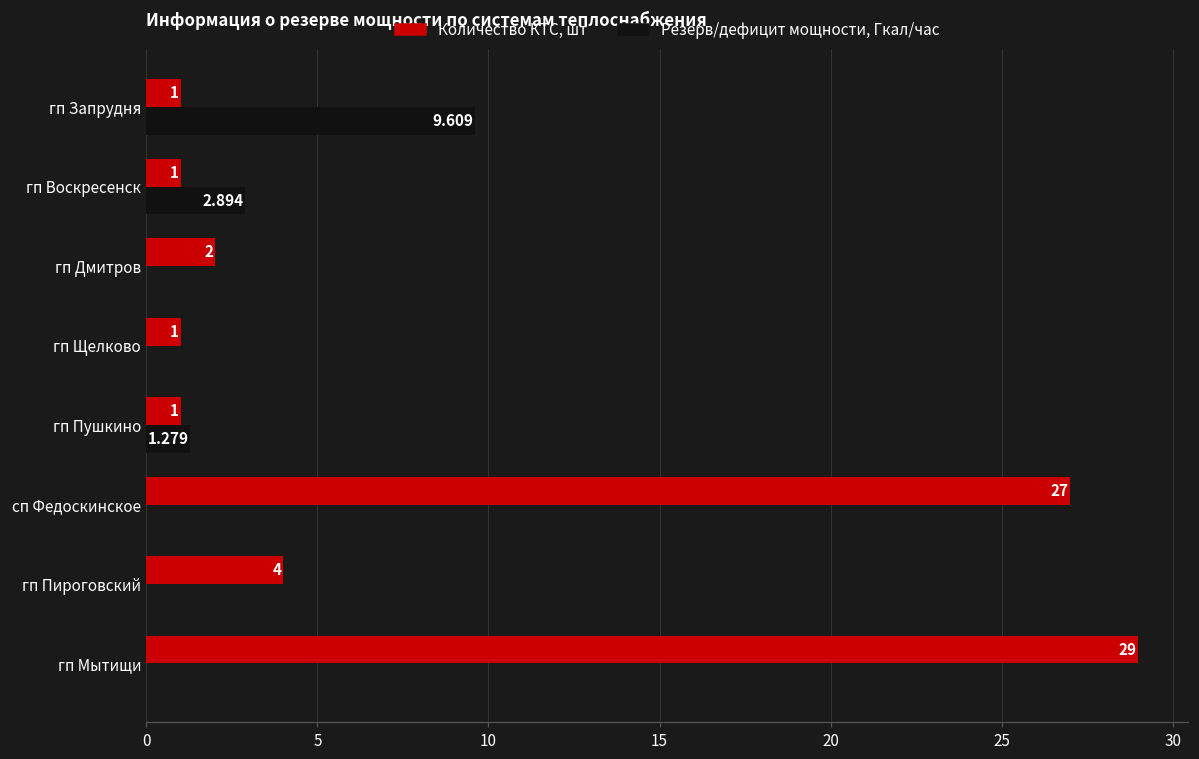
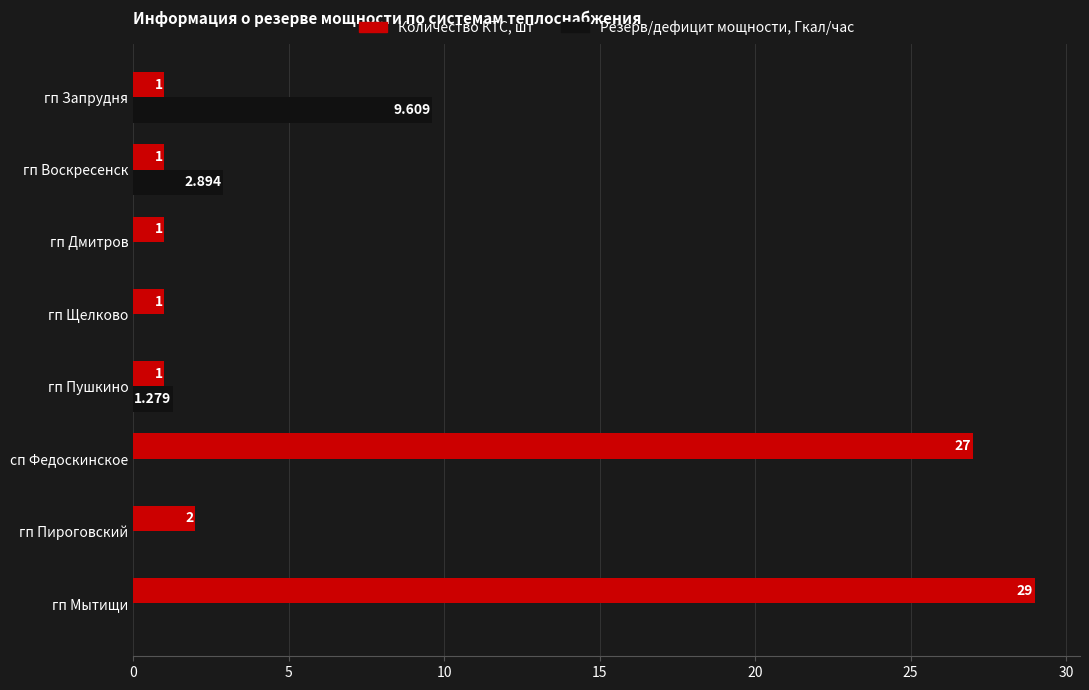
Количество КТС, шт, гп Дмитров: 2 -> 1
Количество КТС, шт, гп Пироговский: 4 -> 2
